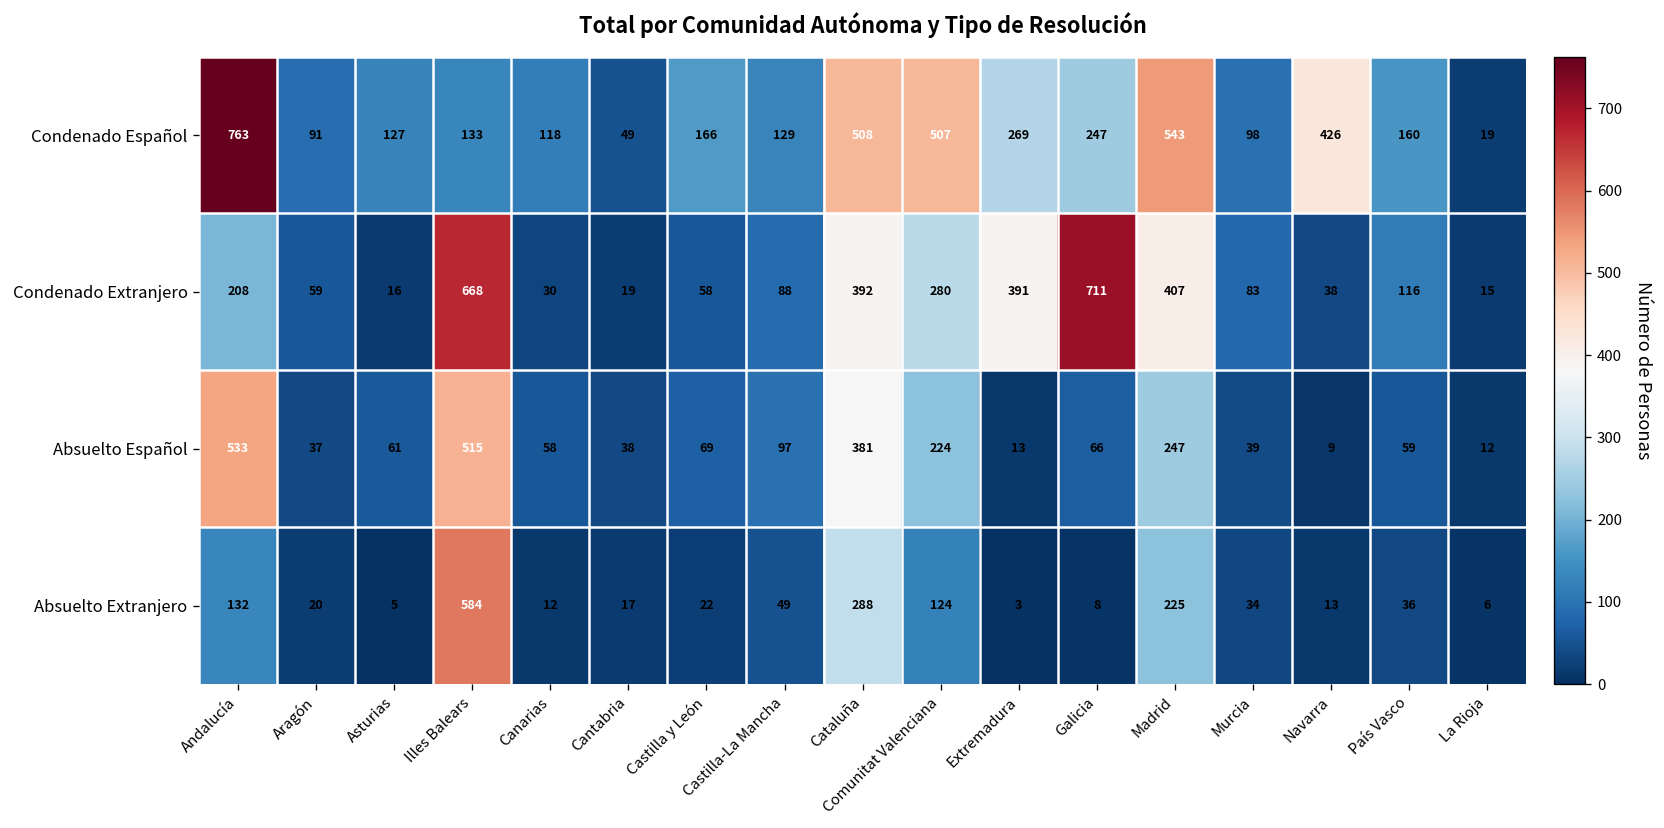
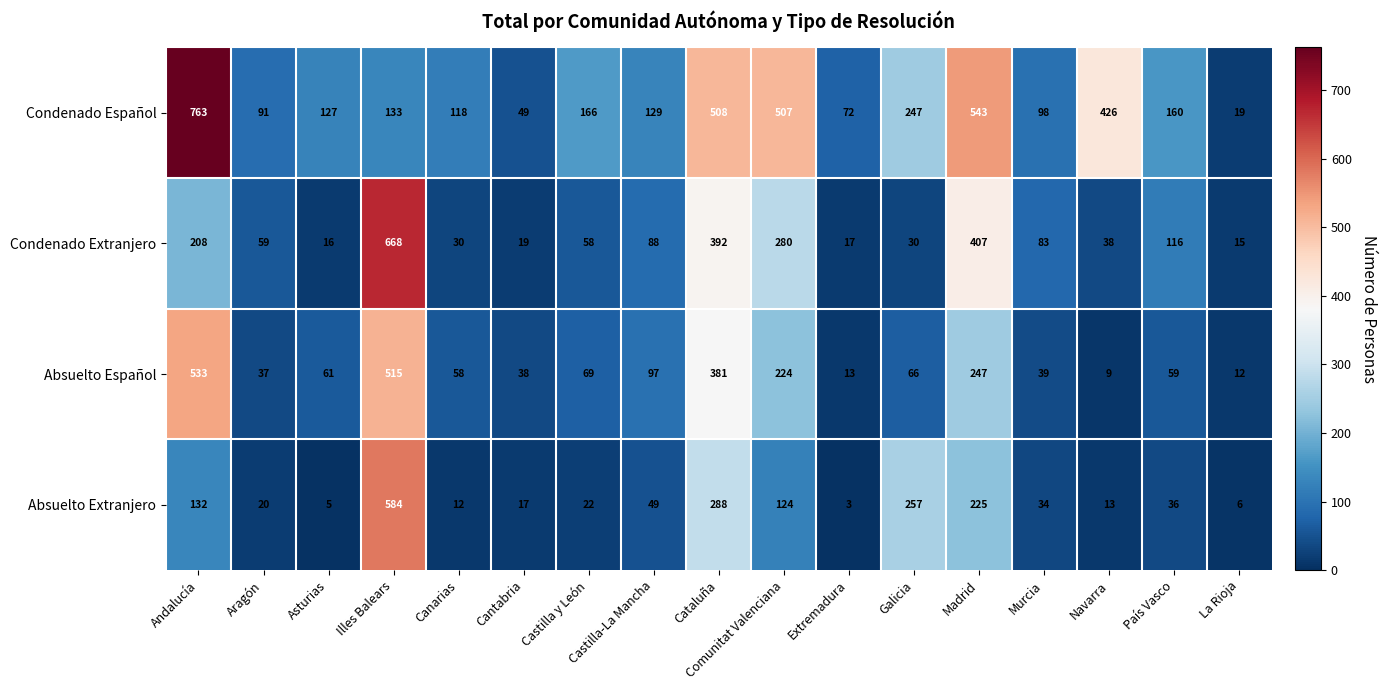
Condenado Español, Extremadura: 269 -> 72
Condenado Extranjero, Extremadura: 391 -> 17
Condenado Extranjero, Galicia: 711 -> 30
Absuelto Extranjero, Galicia: 8 -> 257
